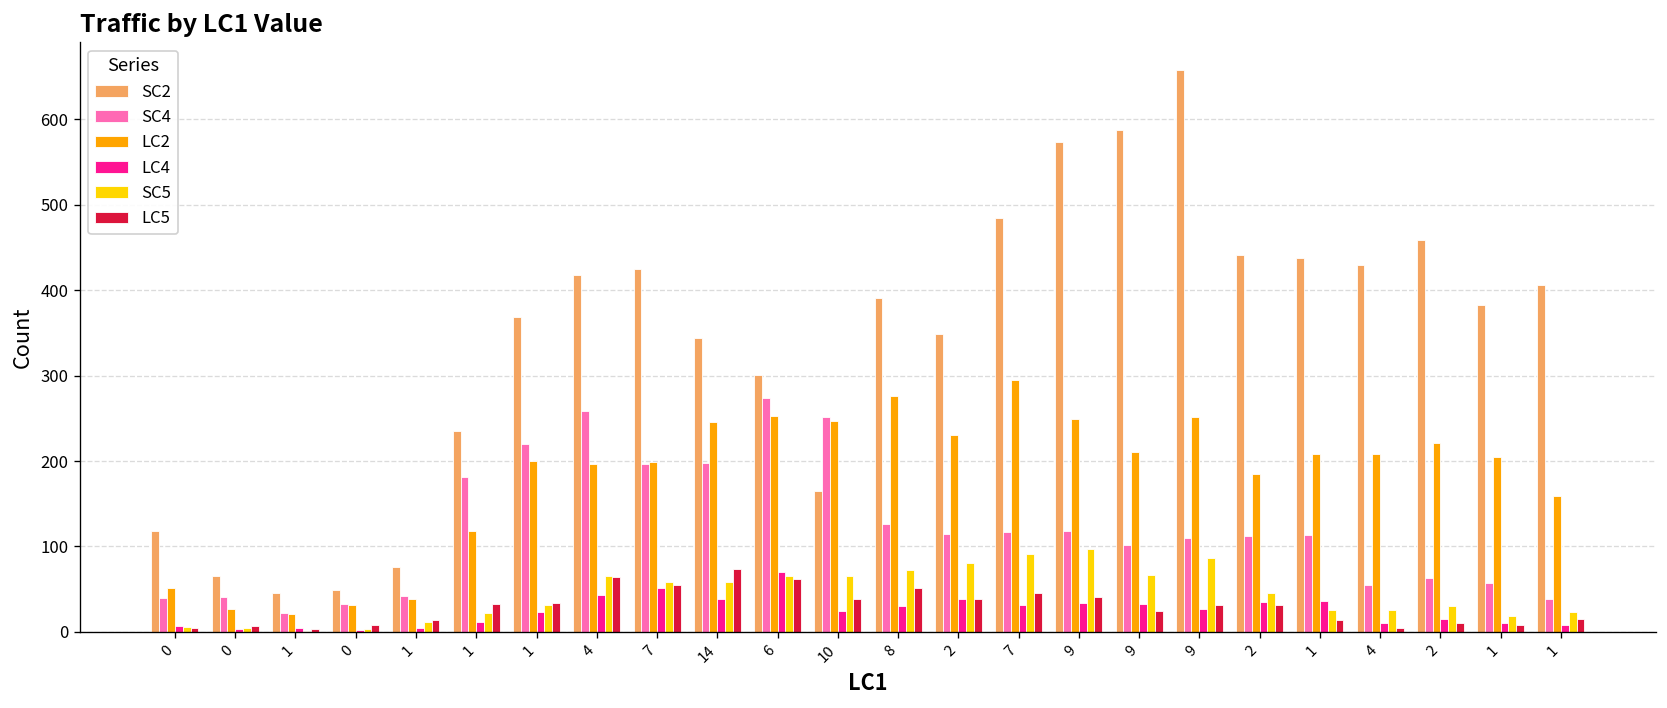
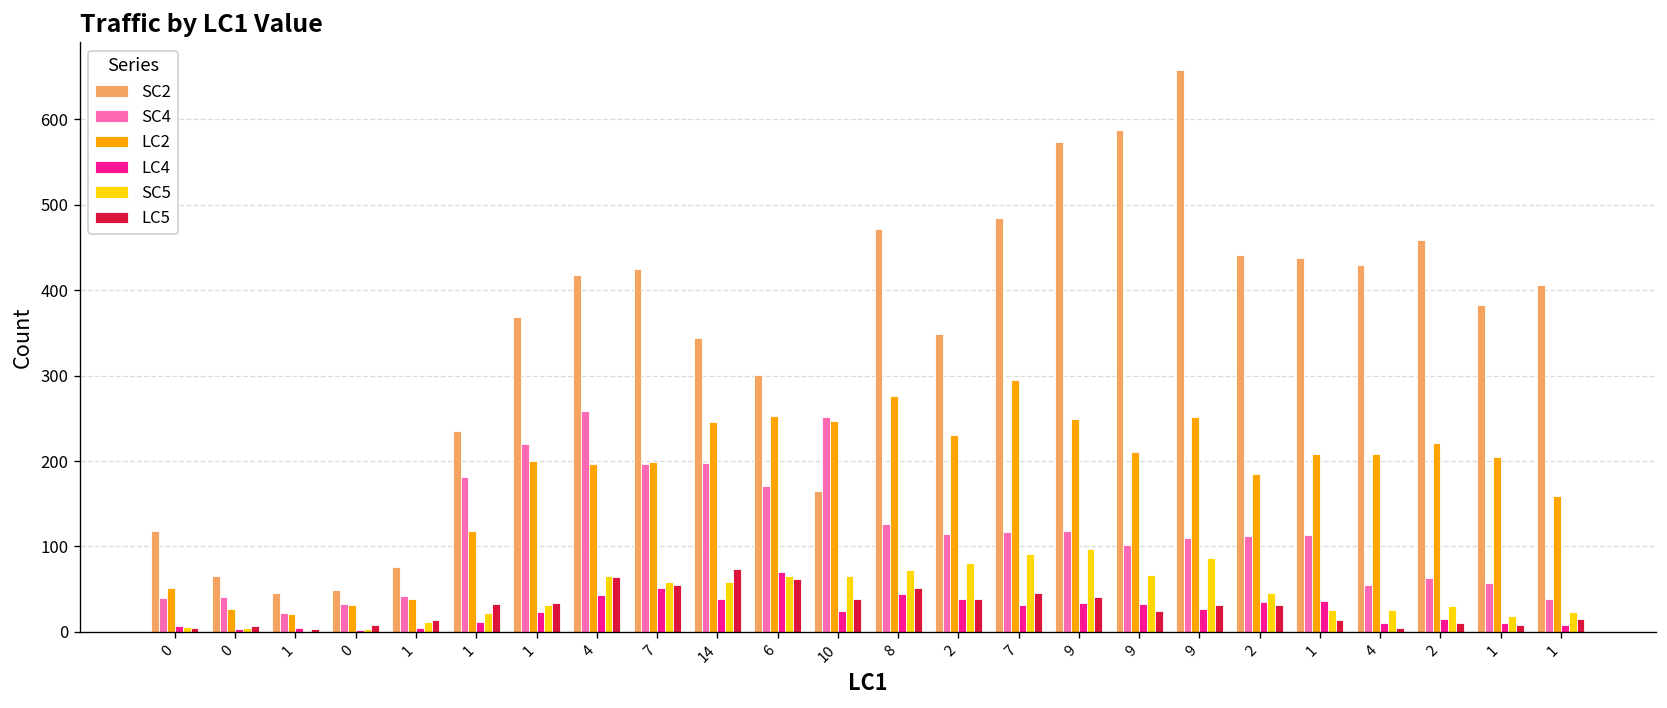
SC4, 6: 270 -> 170
SC2, 8: 390 -> 470
LC4, 8: 30 -> 40
